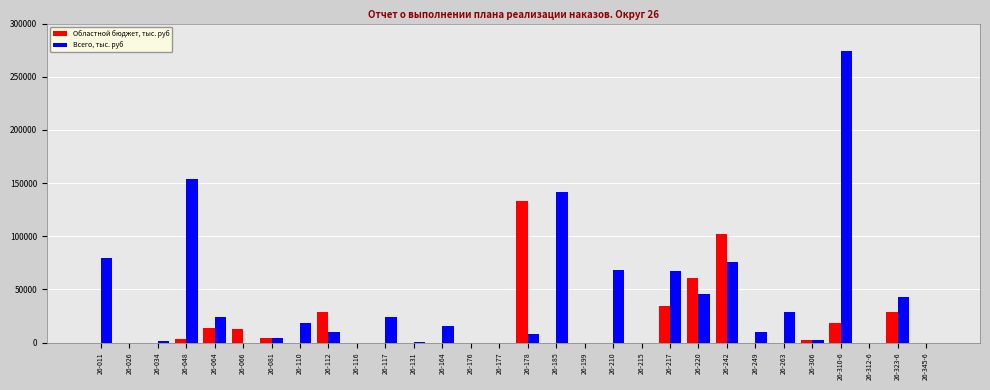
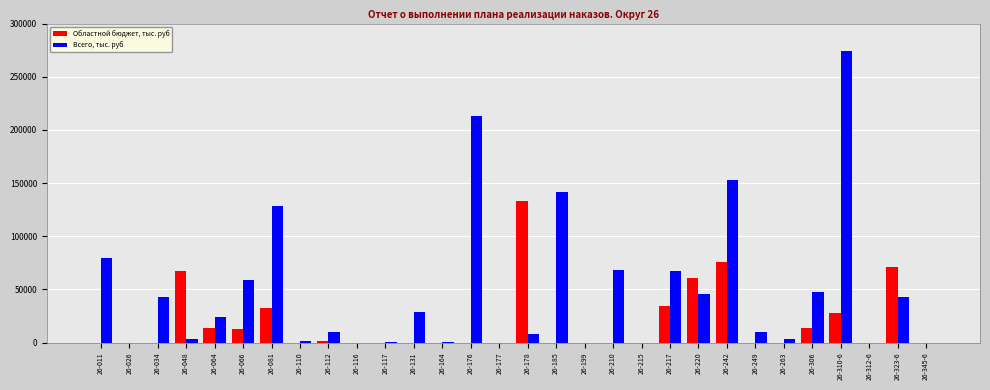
Всего, тыс. руб, 26-034: 2000 -> 43000
Областной бюджет, тыс. руб, 26-048: 3000 -> 67000
Всего, тыс. руб, 26-048: 154000 -> 3000
Всего, тыс. руб, 26-066: 0 -> 59000
Областной бюджет, тыс. руб, 26-081: 5000 -> 33000
Всего, тыс. руб, 26-081: 5000 -> 129000
Всего, тыс. руб, 26-110: 19000 -> 2000
Областной бюджет, тыс. руб, 26-112: 29000 -> 1000
Всего, тыс. руб, 26-117: 24000 -> 0
Всего, тыс. руб, 26-131: 1000 -> 29000
Всего, тыс. руб, 26-164: 16000 -> 1000
Всего, тыс. руб, 26-176: 0 -> 213000
Областной бюджет, тыс. руб, 26-242: 102000 -> 76000
Всего, тыс. руб, 26-242: 76000 -> 153000
Всего, тыс. руб, 26-263: 29000 -> 3000
Областной бюджет, тыс. руб, 26-306: 2000 -> 14000
Всего, тыс. руб, 26-306: 2000 -> 48000
Областной бюджет, тыс. руб, 26-310-6: 18000 -> 27000
Областной бюджет, тыс. руб, 26-323-6: 29000 -> 71000
